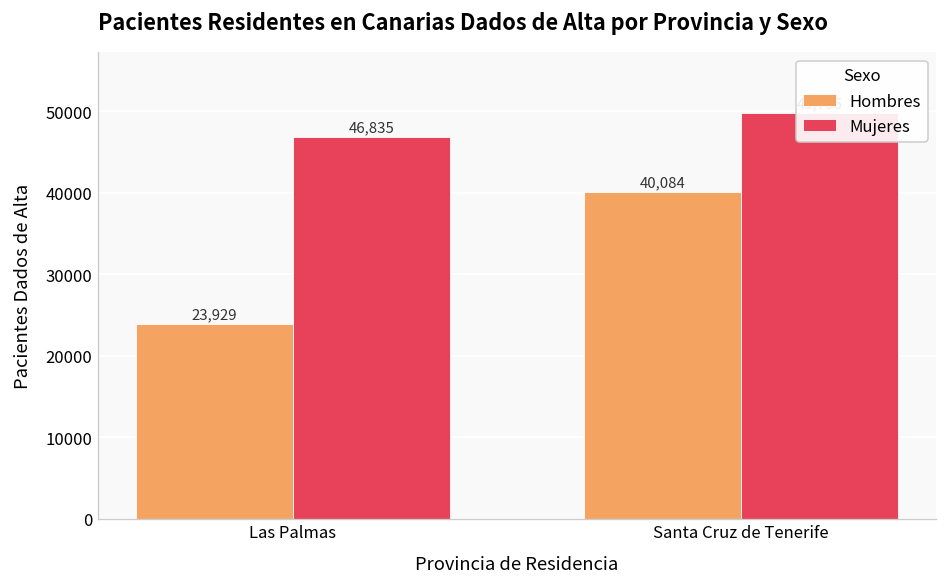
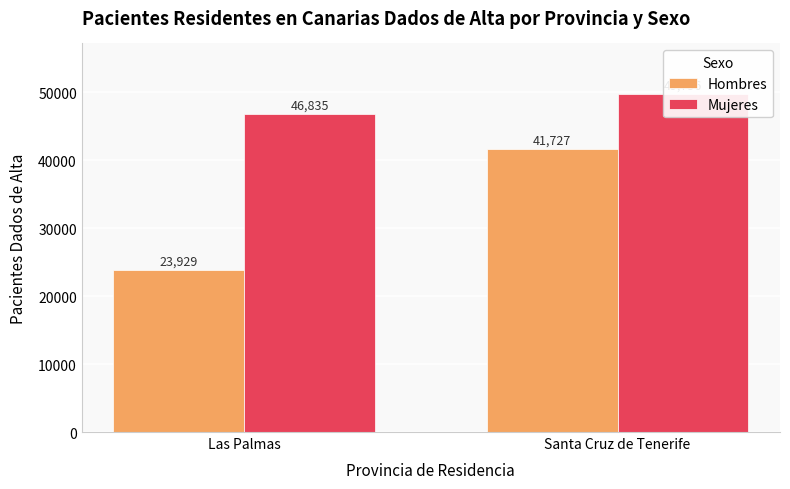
Hombres, Santa Cruz de Tenerife: 40,084 -> 41,727
